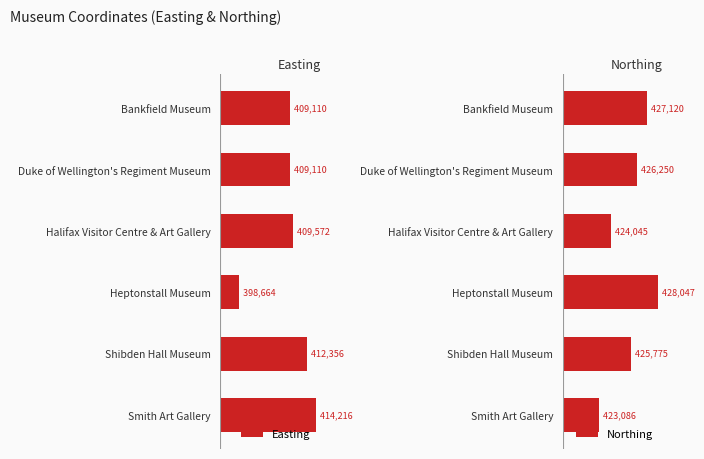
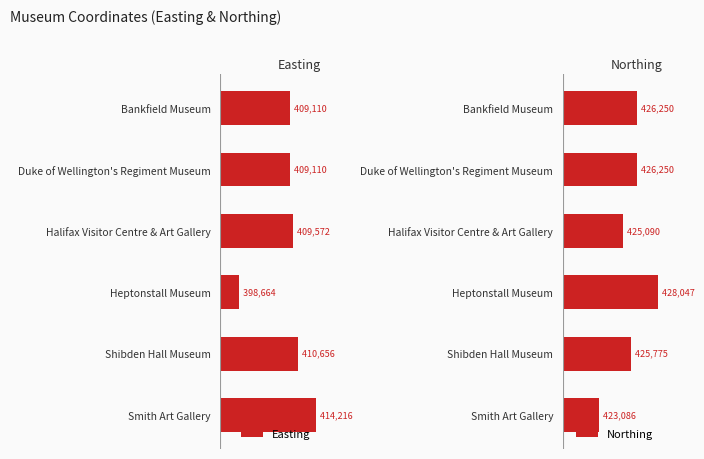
Easting, Shibden Hall Museum: 412,356 -> 410,656
Northing, Bankfield Museum: 427,120 -> 426,250
Northing, Halifax Visitor Centre & Art Gallery: 424,045 -> 425,090
